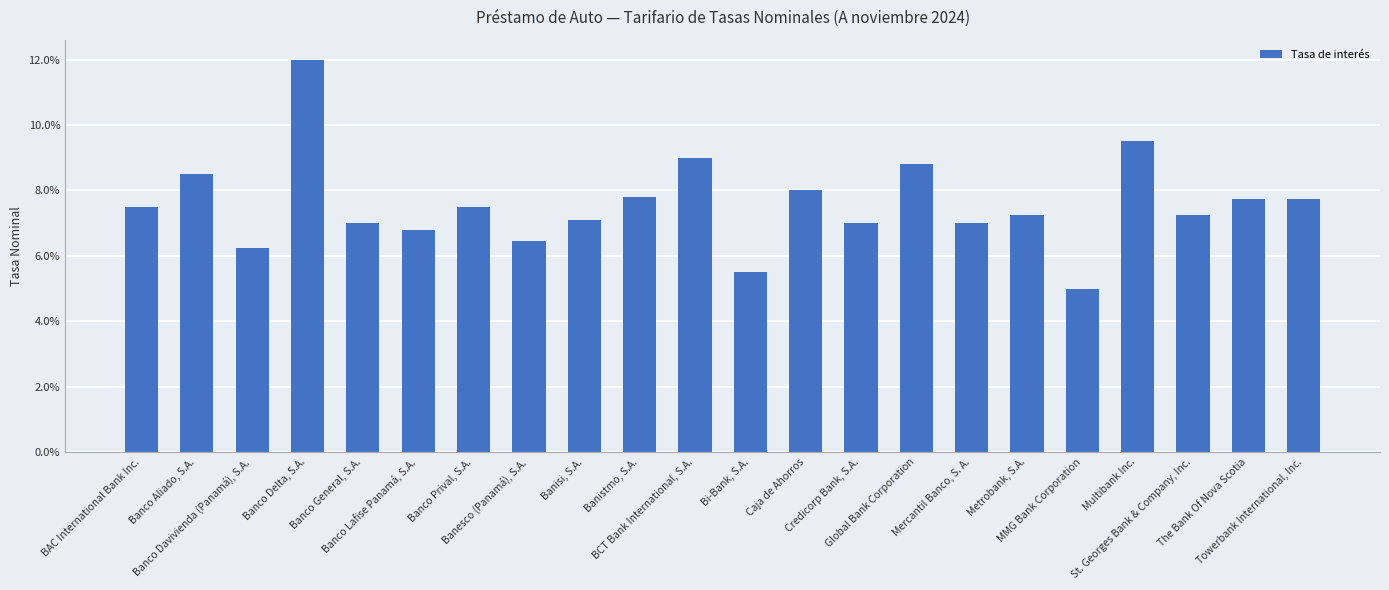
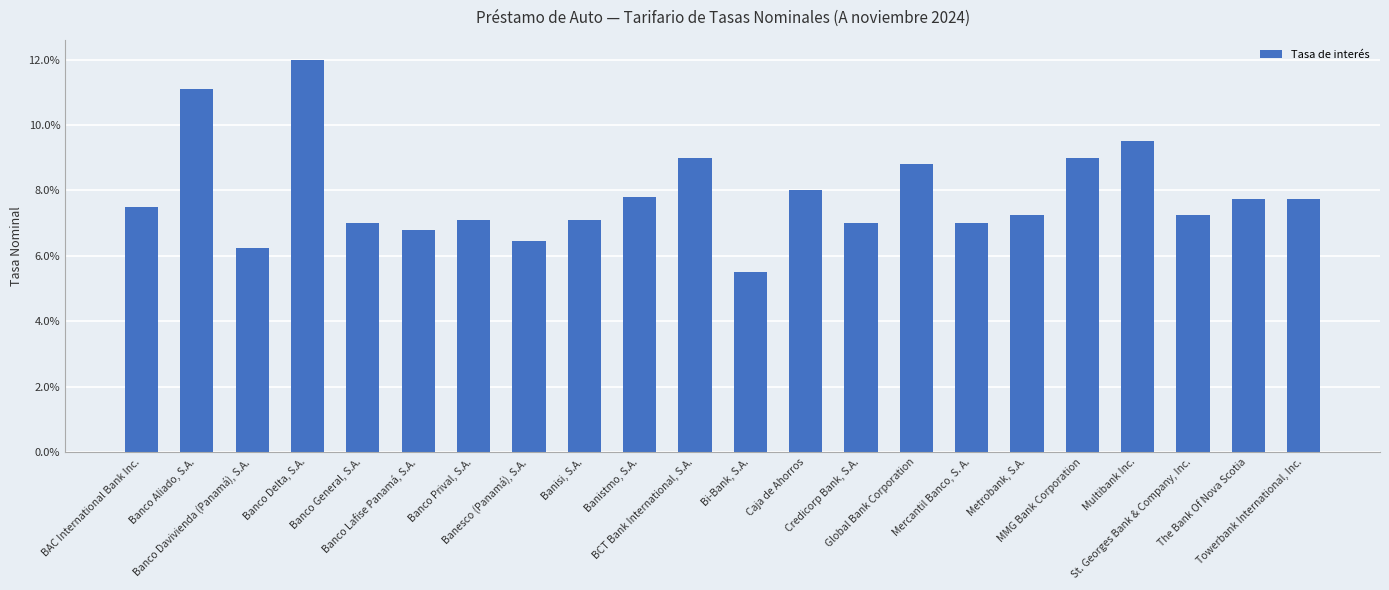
Banco Aliado, S.A.: 8.5% -> 11.1%
Banco Prival, S.A.: 7.5% -> 7.1%
MMG Bank Corporation: 5.0% -> 9.0%
